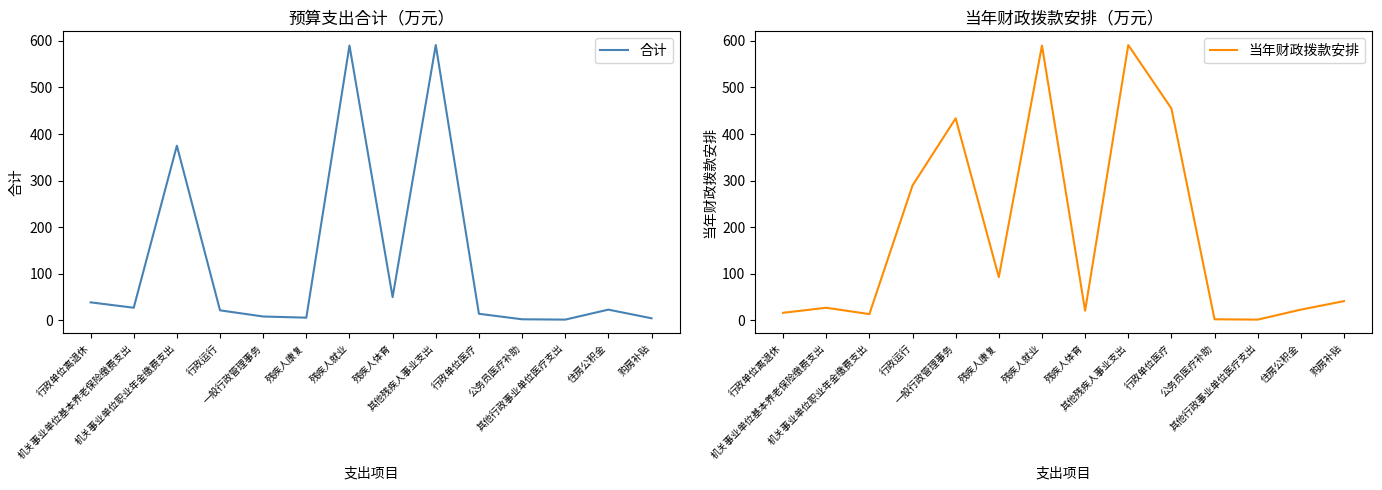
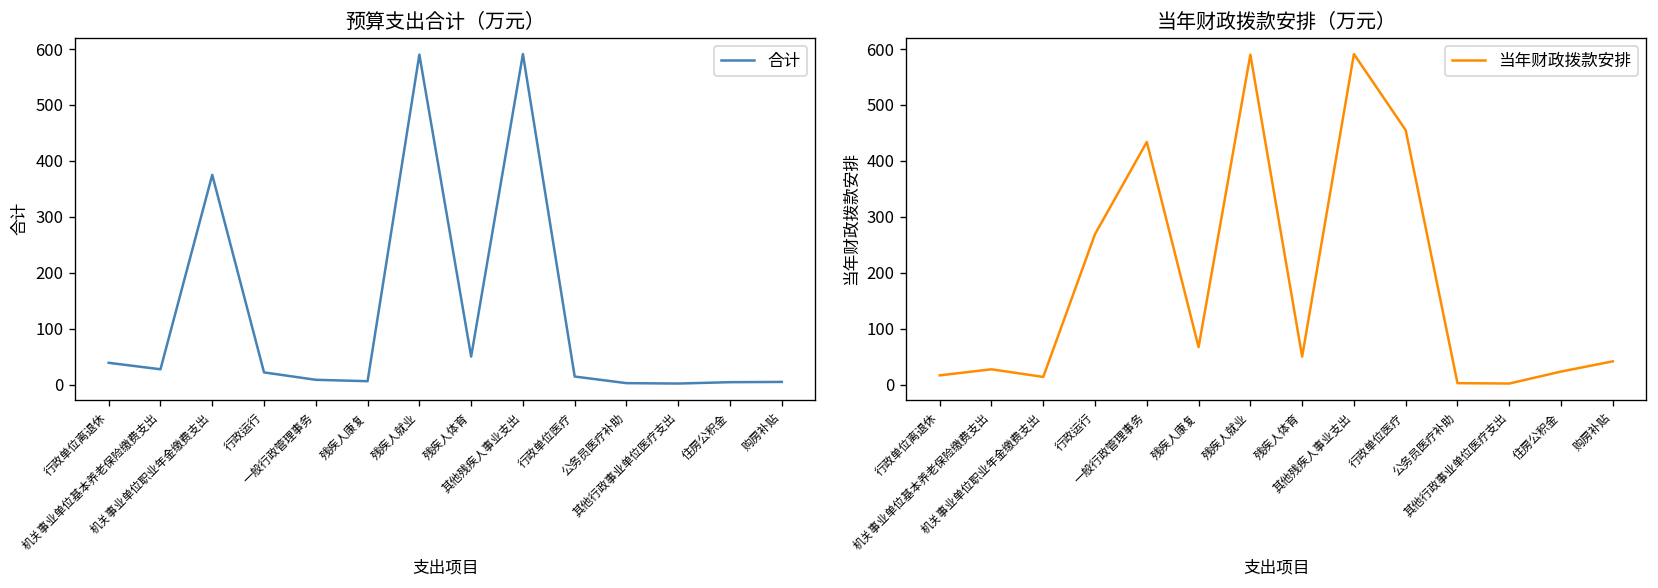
预算支出合计（万元）, 住房公积金: 20 -> 0
当年财政拨款安排（万元）, 行政运行: 290 -> 270
当年财政拨款安排（万元）, 残疾人康复: 90 -> 70
当年财政拨款安排（万元）, 残疾人体育: 20 -> 50
